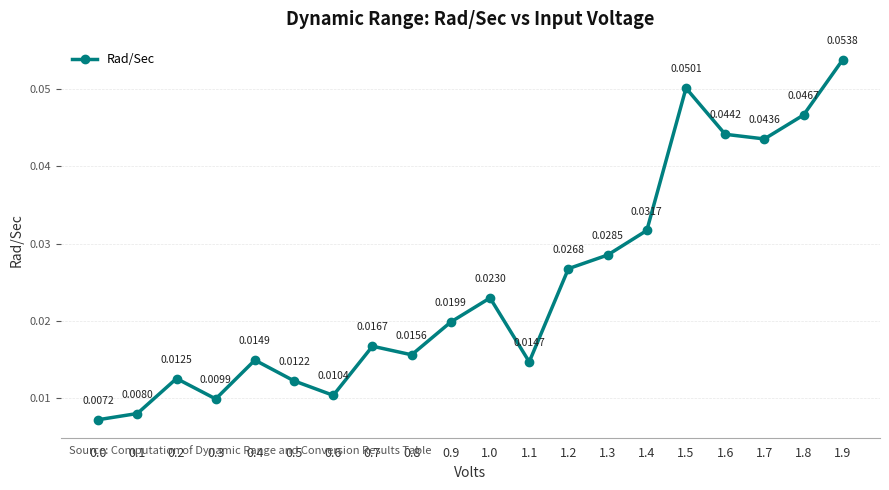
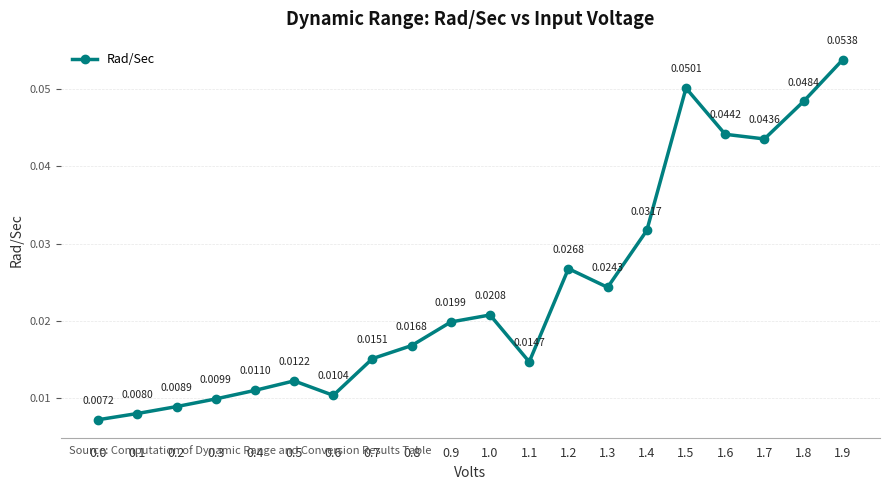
0.2: 0.0125 -> 0.0089
0.4: 0.0149 -> 0.0110
0.7: 0.0167 -> 0.0151
0.8: 0.0156 -> 0.0168
1.0: 0.0230 -> 0.0208
1.3: 0.0285 -> 0.0243
1.8: 0.0467 -> 0.0484
